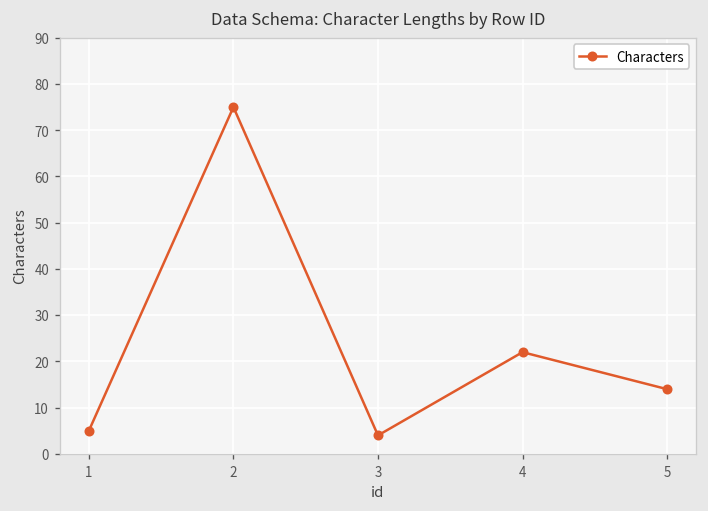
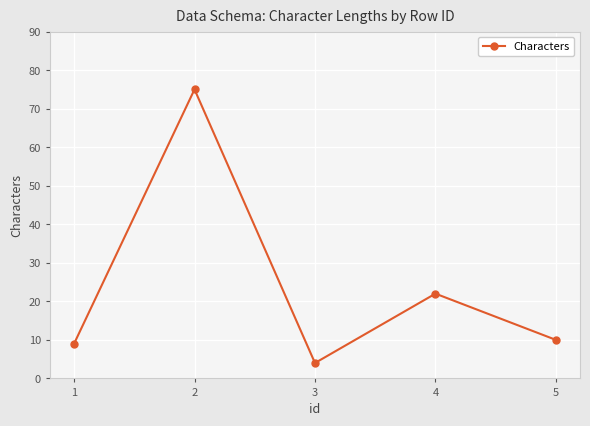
1: 5 -> 9
5: 14 -> 10
